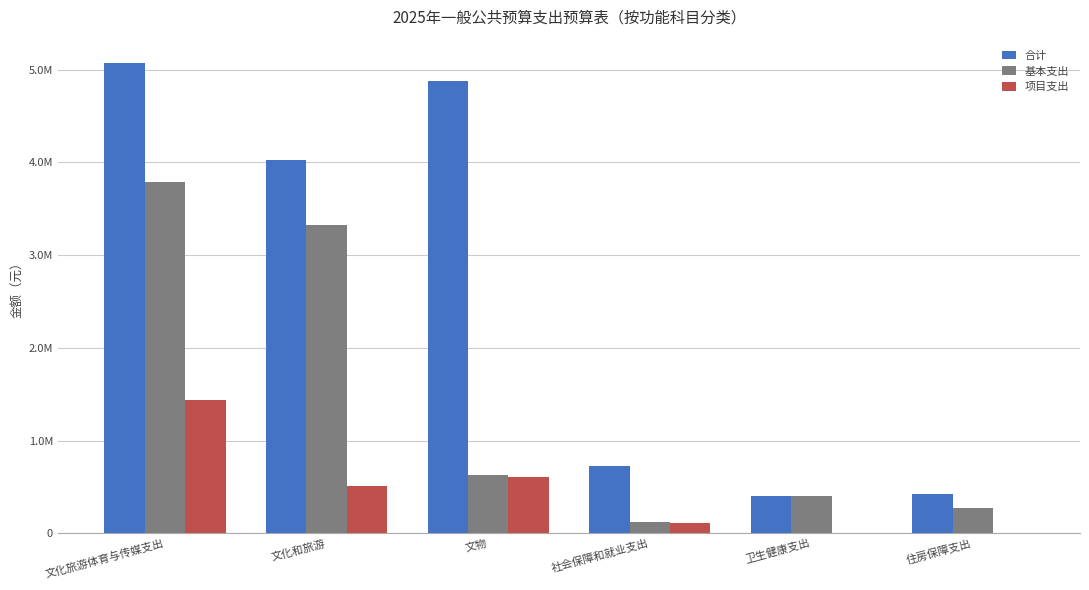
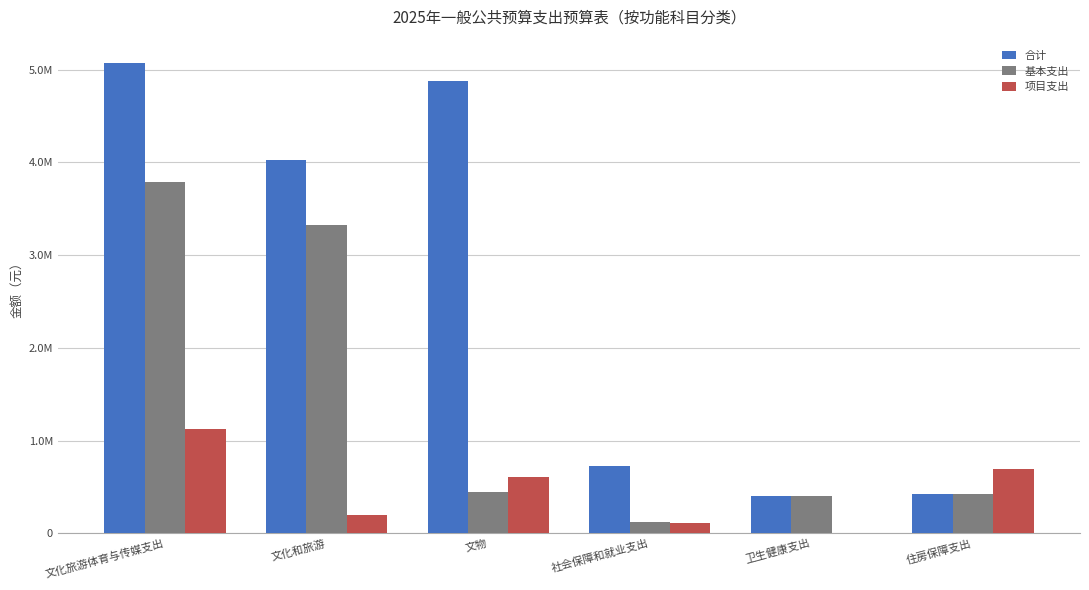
项目支出, 文化旅游体育与传媒支出: 1400000 -> 1100000
项目支出, 文化和旅游: 500000 -> 200000
基本支出, 文物: 600000 -> 400000
基本支出, 住房保障支出: 300000 -> 400000
项目支出, 住房保障支出: 0 -> 700000
